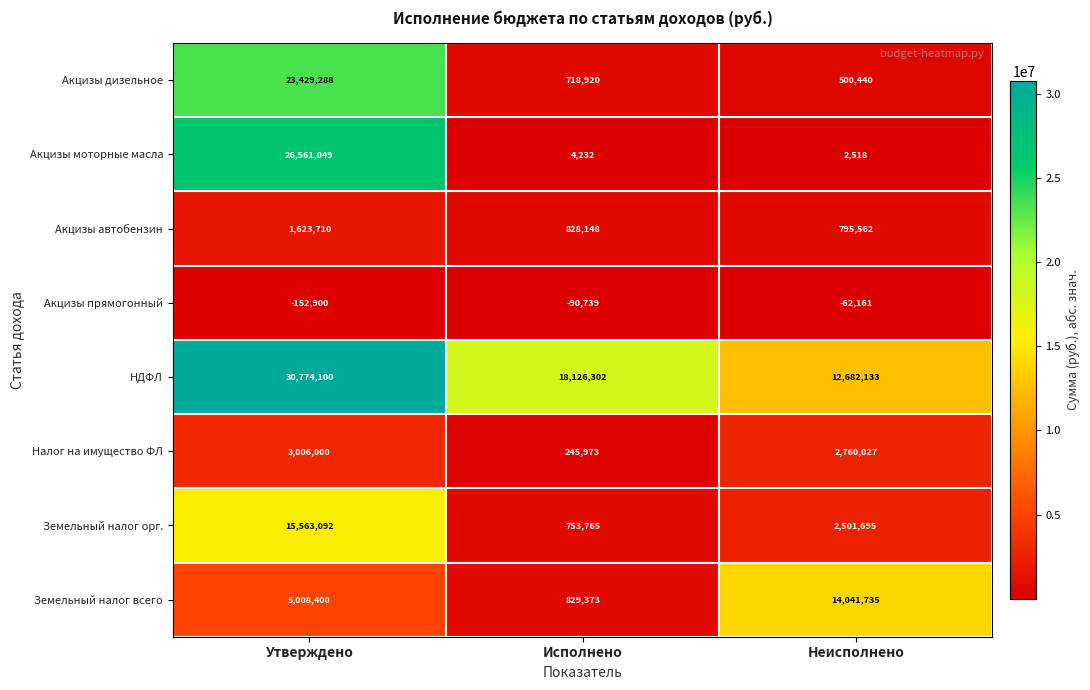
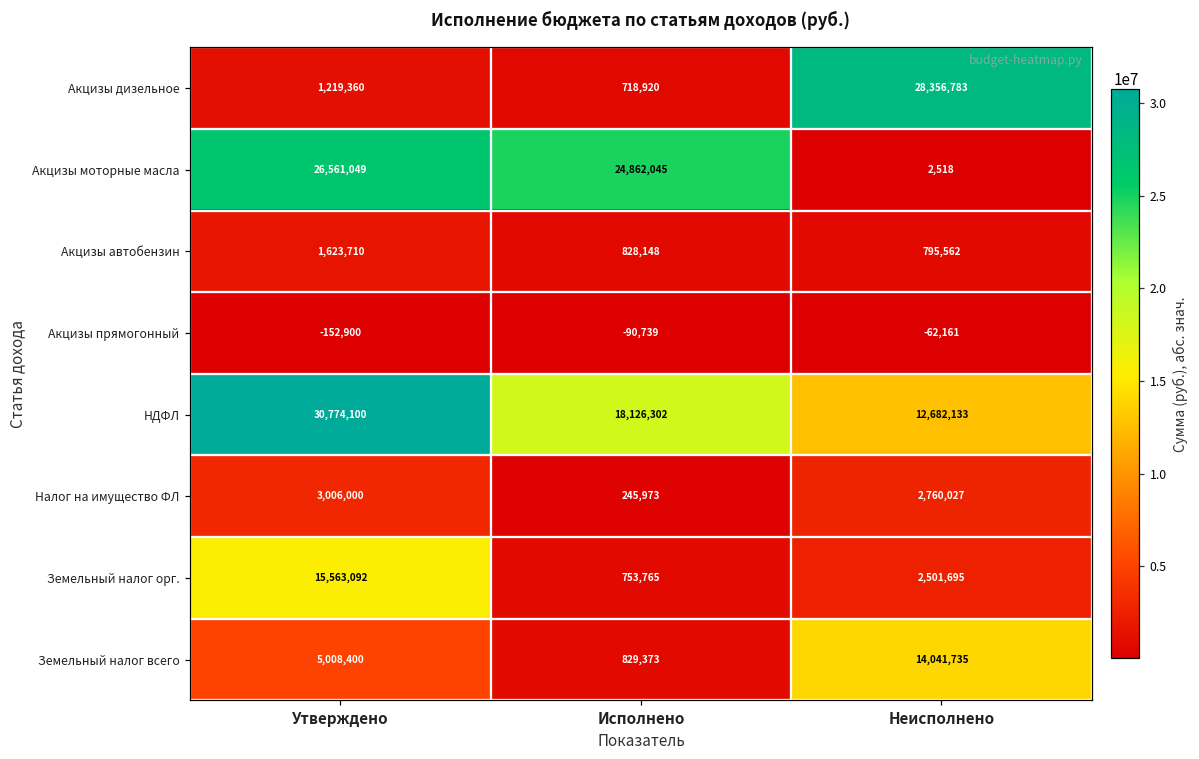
Акцизы дизельное, Утверждено: 23,429,288 -> 1,219,360
Акцизы дизельное, Неисполнено: 500,440 -> 28,356,783
Акцизы моторные масла, Исполнено: 4,232 -> 24,862,045
